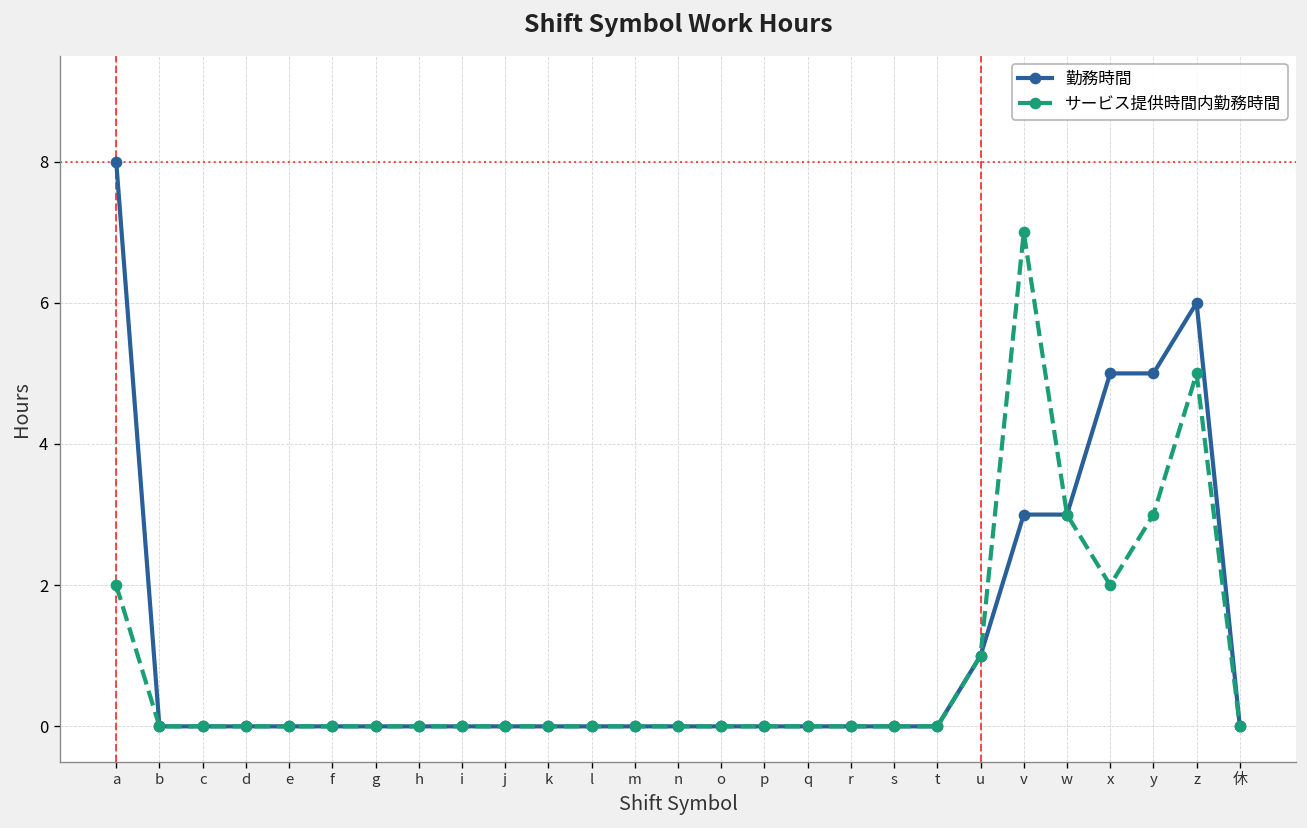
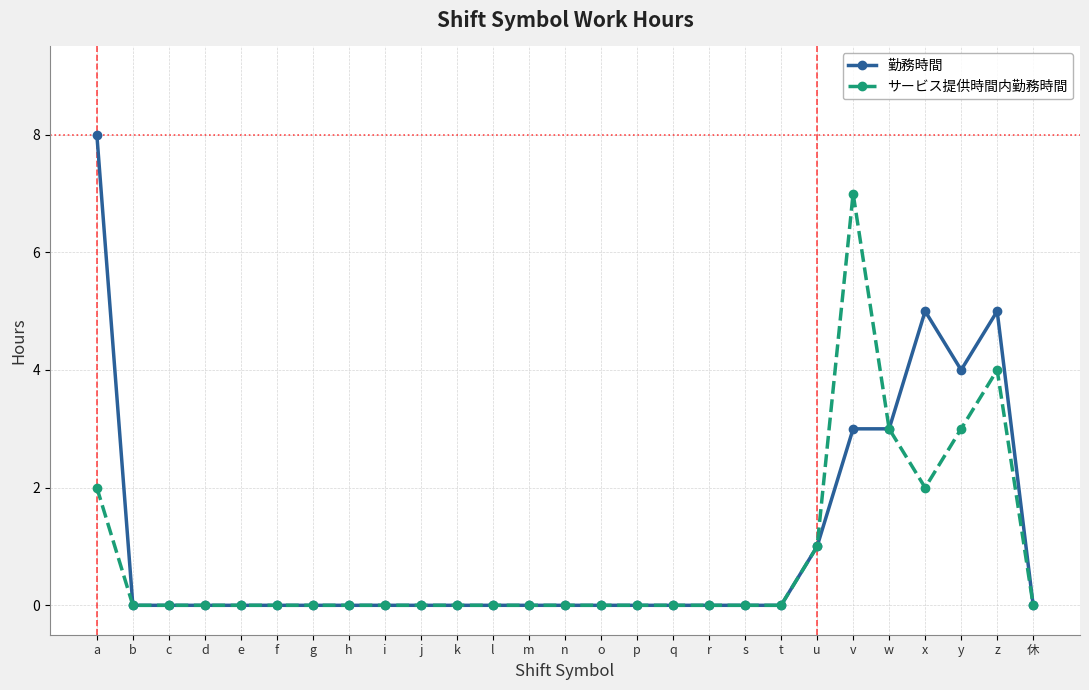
勤務時間, y: 5 -> 4
勤務時間, z: 6 -> 5
サービス提供時間内勤務時間, z: 5 -> 4
